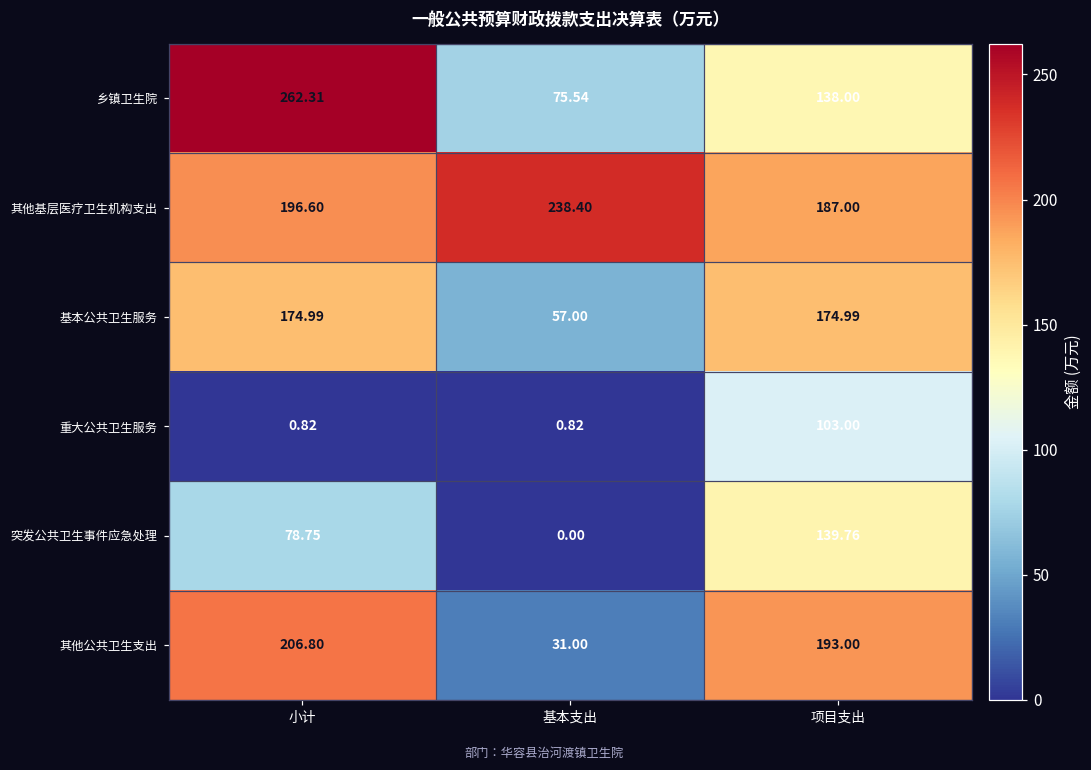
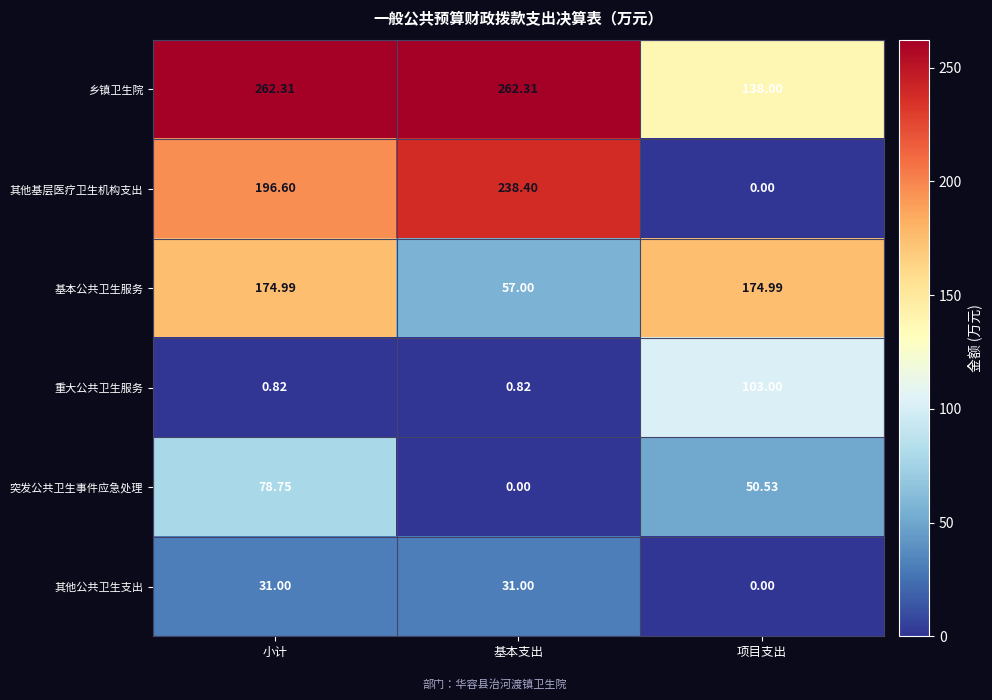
乡镇卫生院, 基本支出: 75.54 -> 262.31
其他基层医疗卫生机构支出, 项目支出: 187.00 -> 0.00
突发公共卫生事件应急处理, 项目支出: 139.76 -> 50.53
其他公共卫生支出, 小计: 206.80 -> 31.00
其他公共卫生支出, 项目支出: 193.00 -> 0.00
